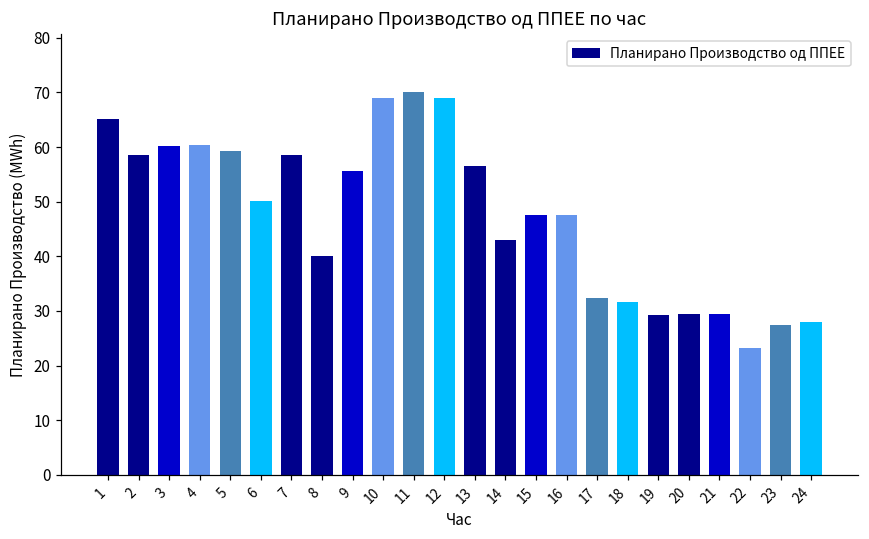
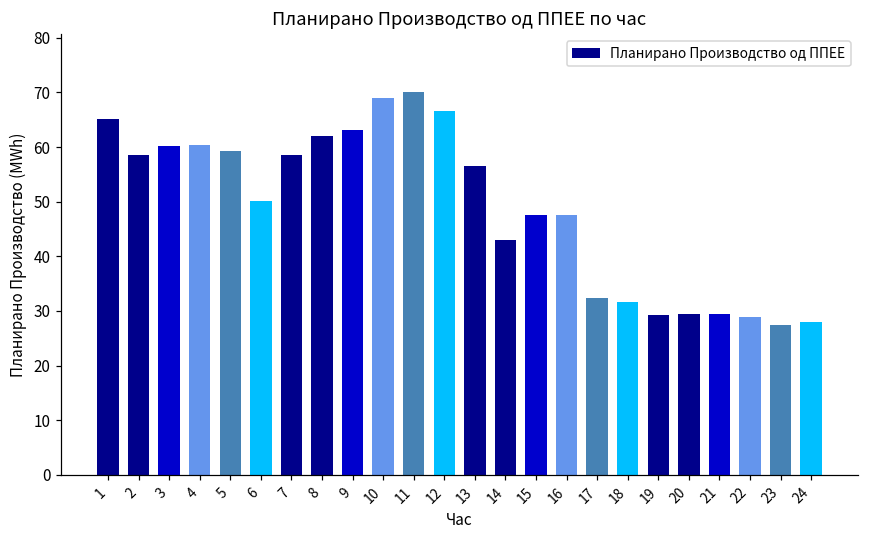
8: 40 -> 62
9: 56 -> 63
12: 69 -> 67
22: 23 -> 29
